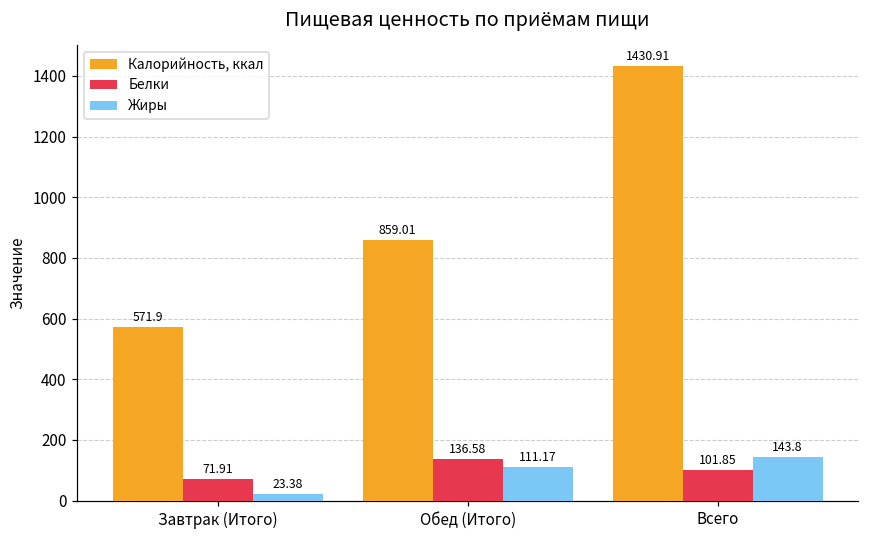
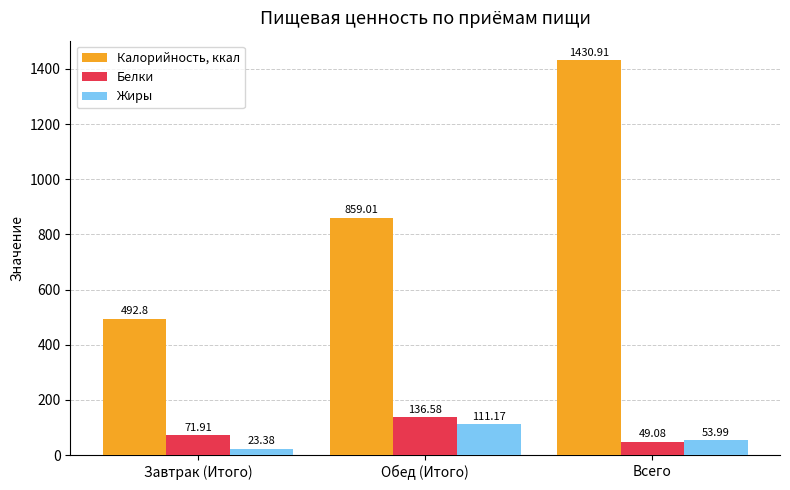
Калорийность, ккал, Завтрак (Итого): 571.9 -> 492.8
Белки, Всего: 101.85 -> 49.08
Жиры, Всего: 143.8 -> 53.99
